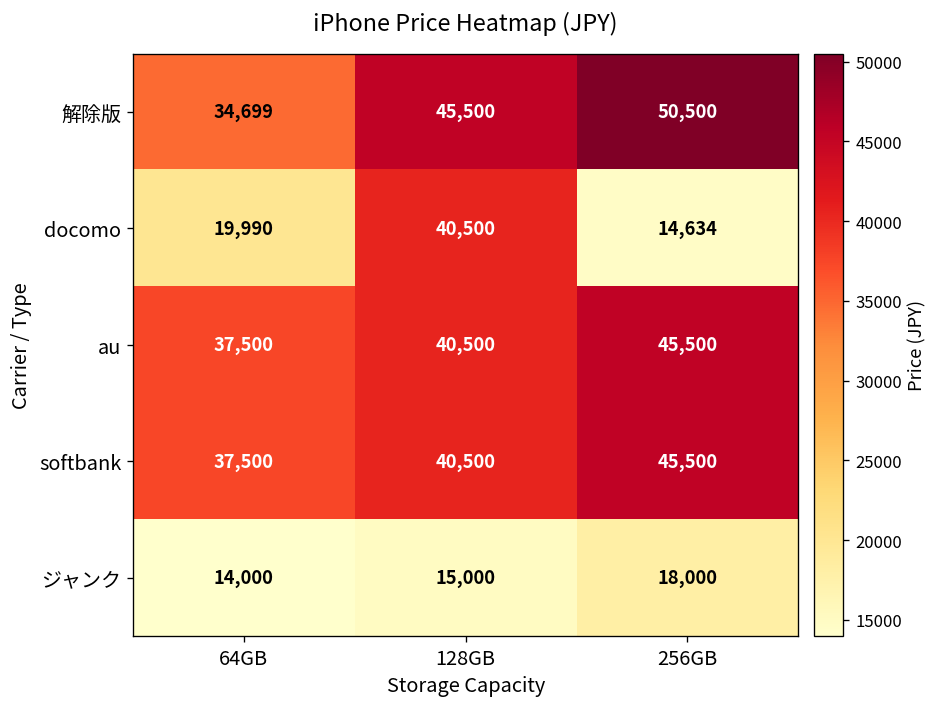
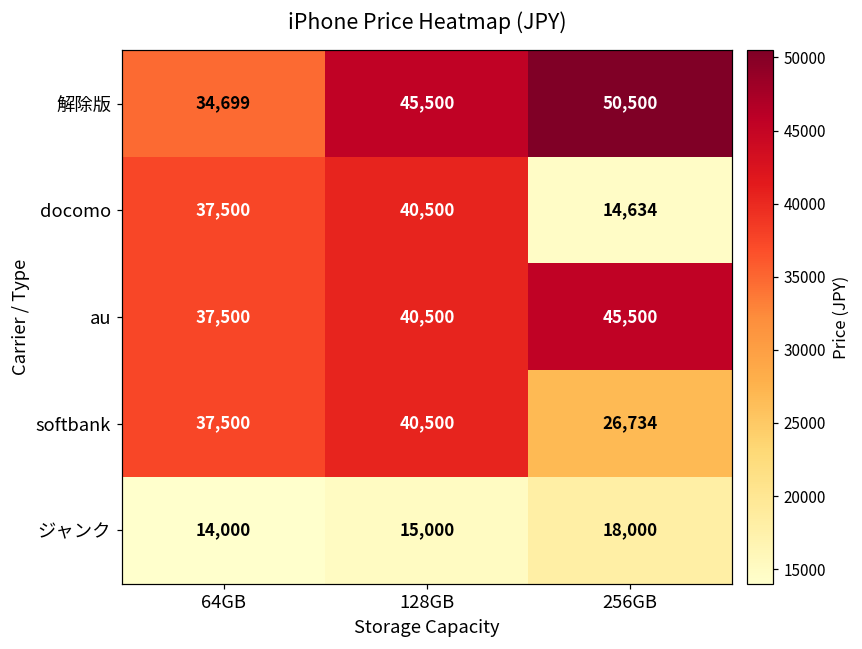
docomo, 64GB: 19,990 -> 37,500
softbank, 256GB: 45,500 -> 26,734
